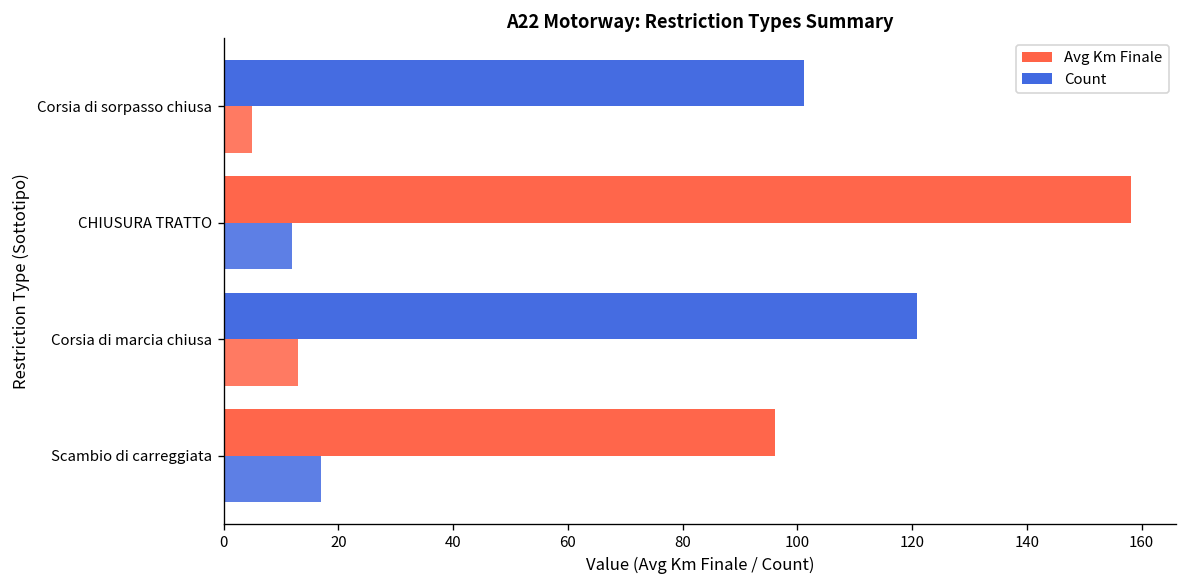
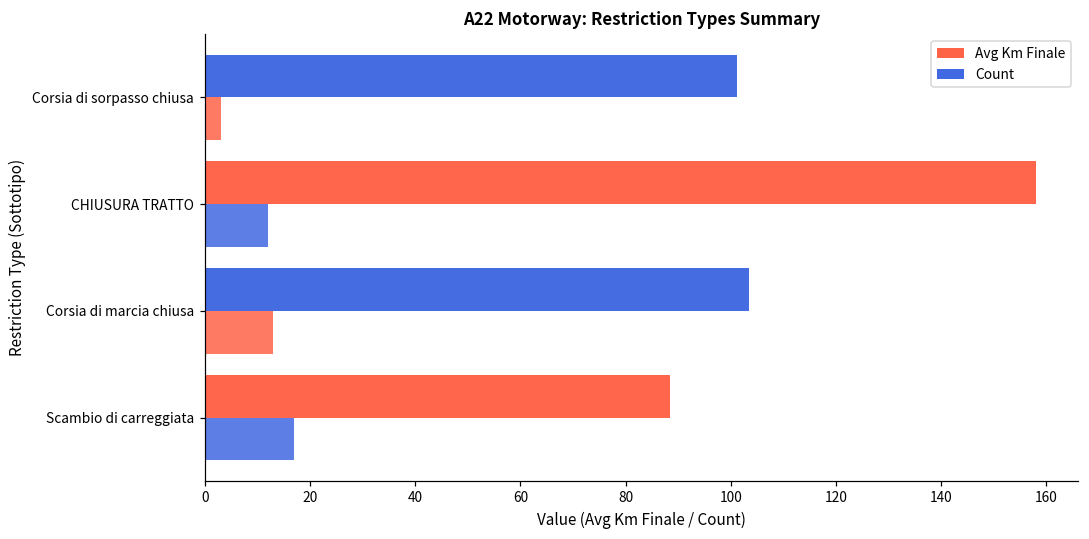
Count, Corsia di sorpasso chiusa: 5 -> 3
Avg Km Finale, Corsia di marcia chiusa: 121 -> 103
Avg Km Finale, Scambio di carreggiata: 96 -> 89
